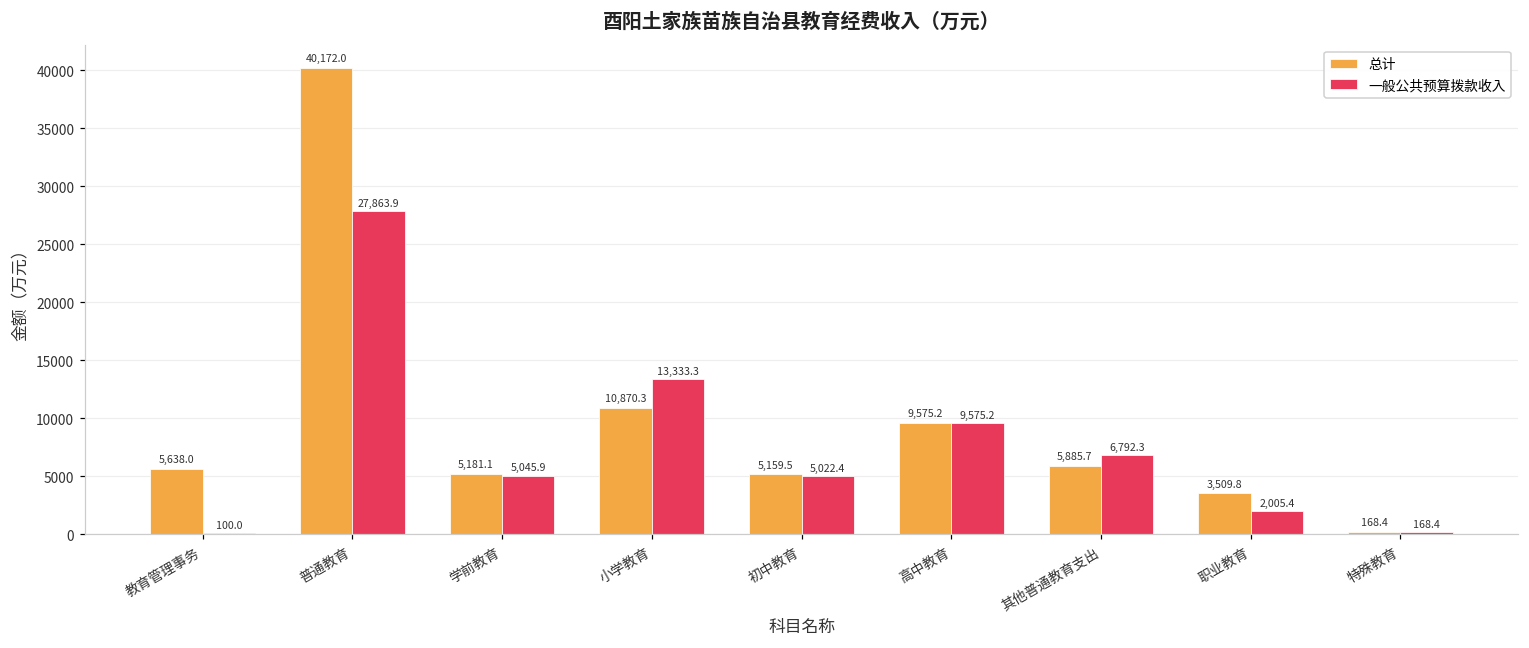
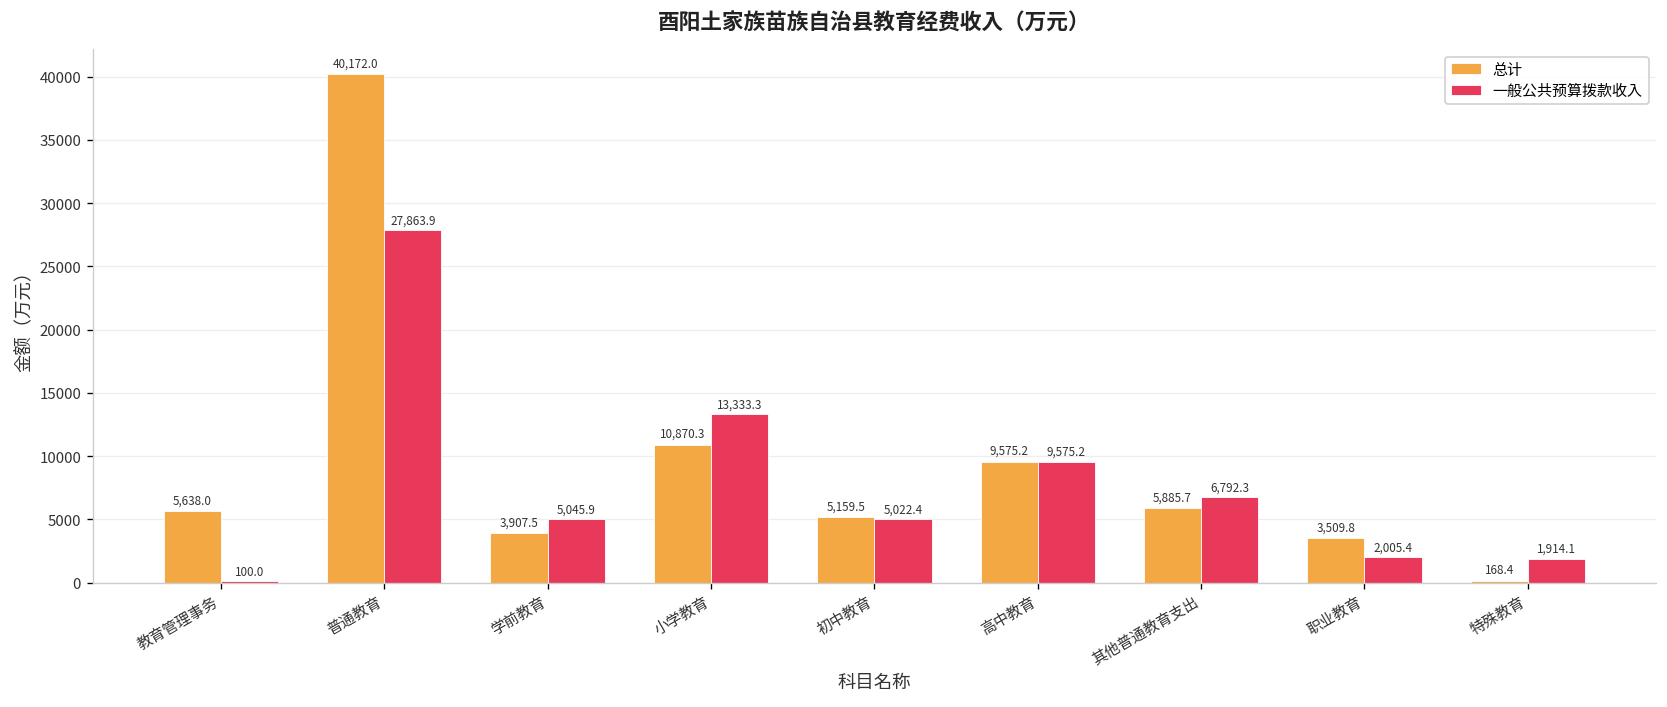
总计, 学前教育: 5,181.1 -> 3,907.5
一般公共预算拨款收入, 特殊教育: 168.4 -> 1,914.1
